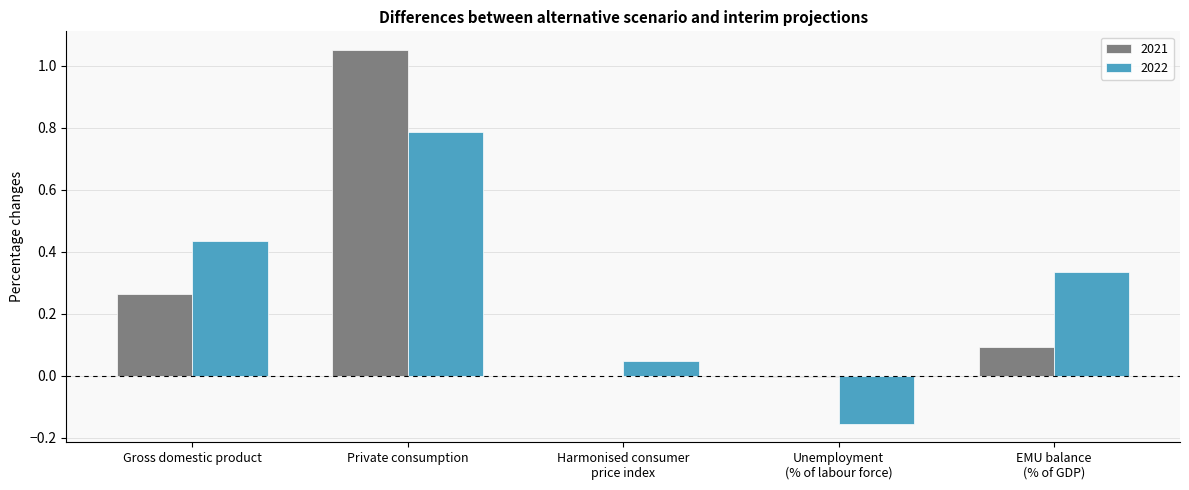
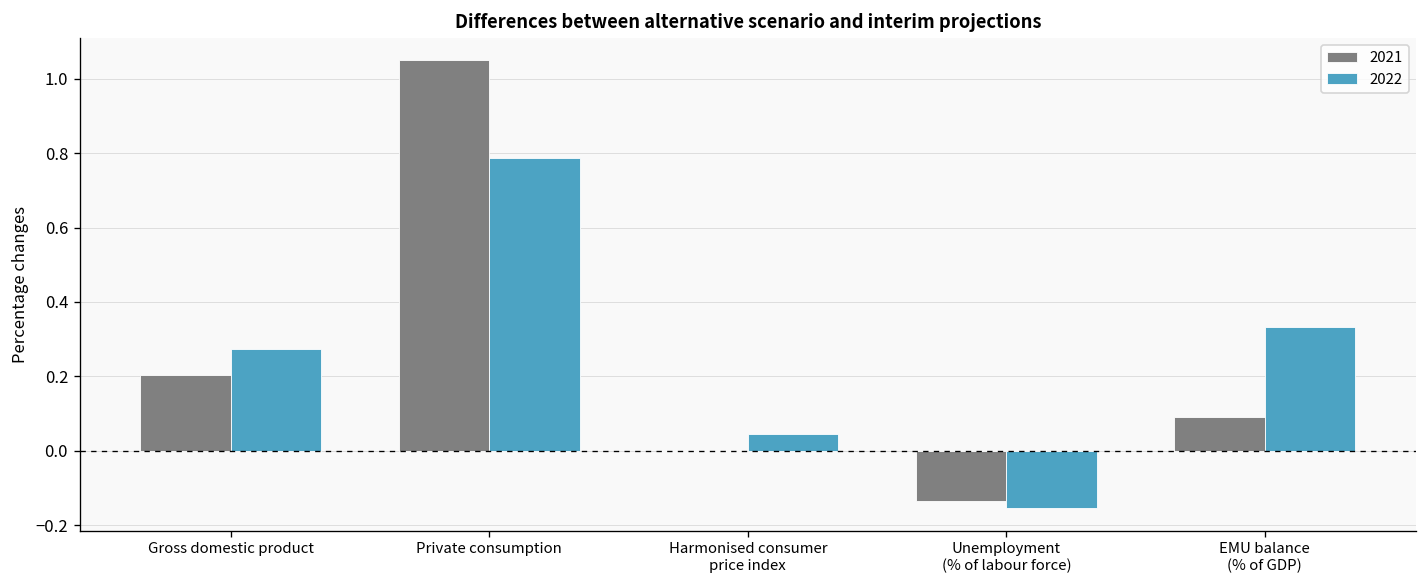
2021, Gross domestic product: 0.26 -> 0.20
2022, Gross domestic product: 0.44 -> 0.27
2021, Unemployment (% of labour force): 0.00 -> -0.13
